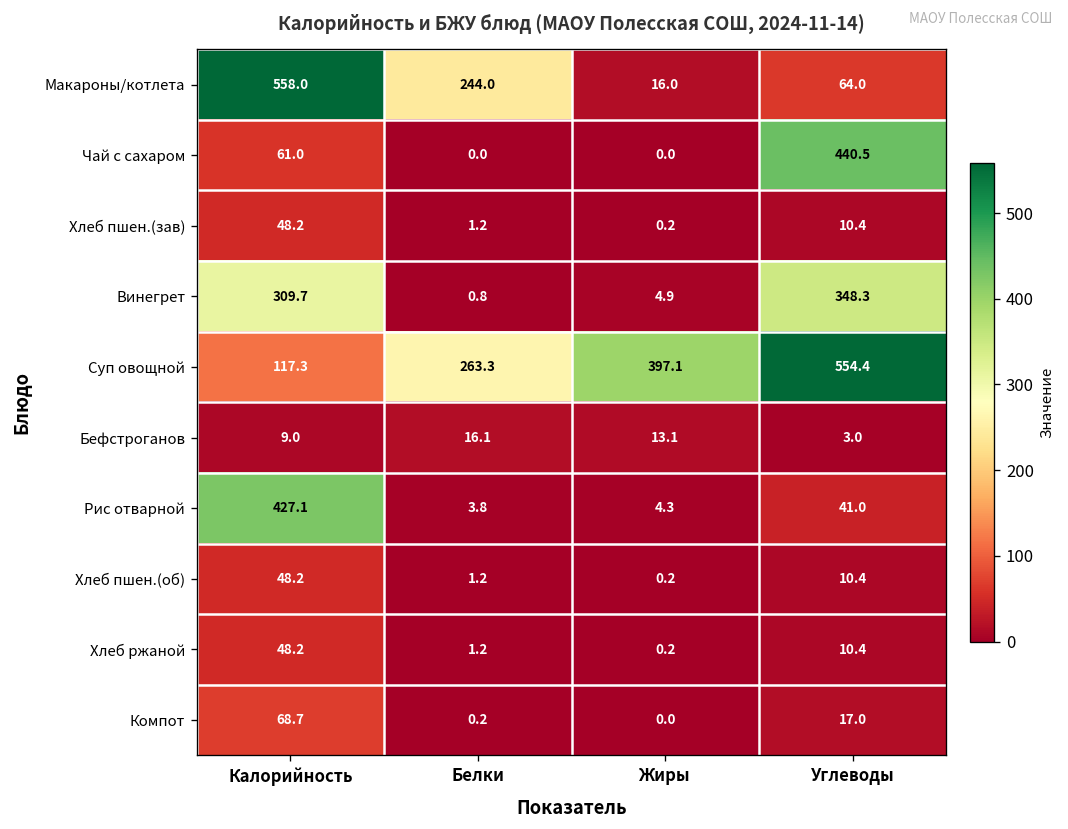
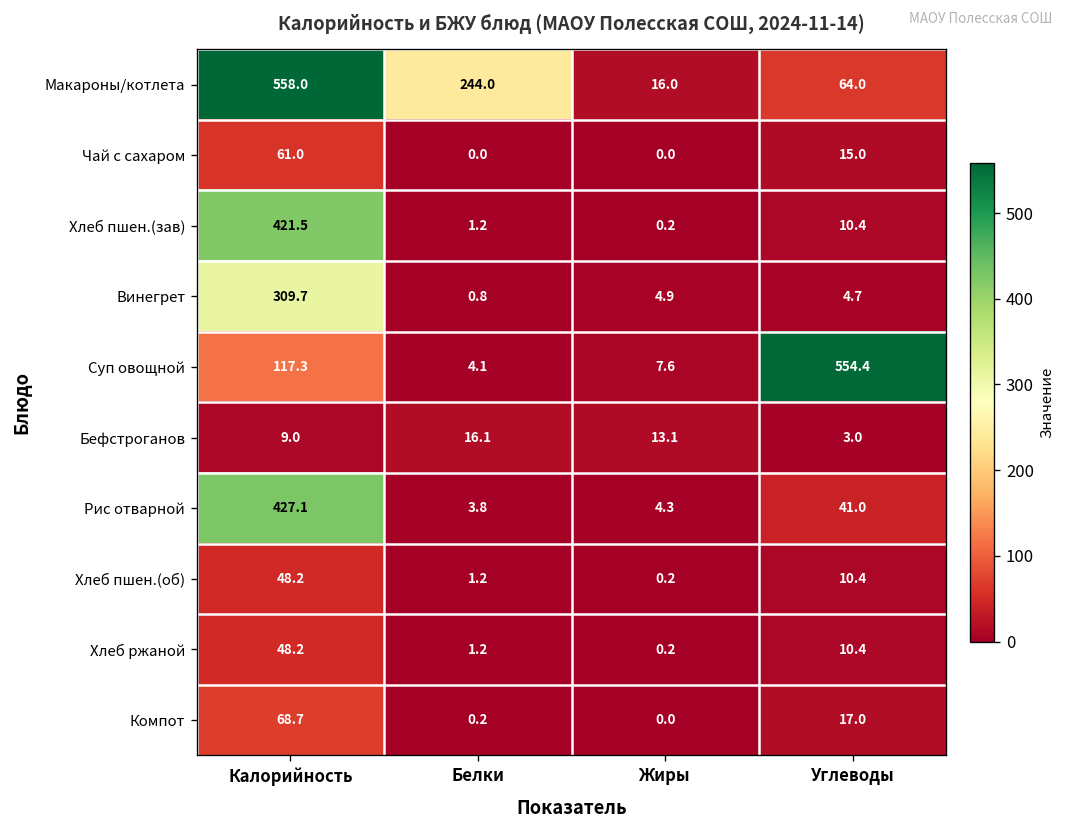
Чай с сахаром, Углеводы: 440.5 -> 15.0
Хлеб пшен.(зав), Калорийность: 48.2 -> 421.5
Винегрет, Углеводы: 348.3 -> 4.7
Суп овощной, Белки: 263.3 -> 4.1
Суп овощной, Жиры: 397.1 -> 7.6
